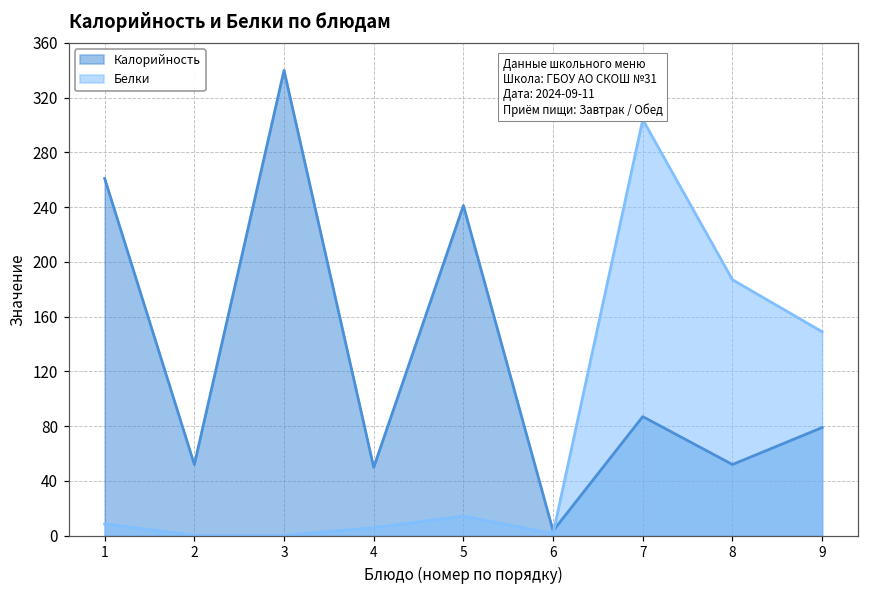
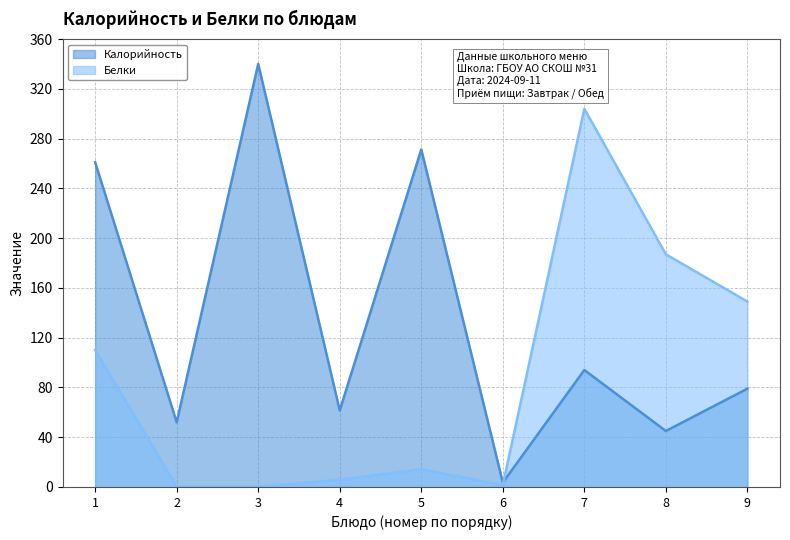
Белки, 1: 9 -> 110
Калорийность, 4: 50 -> 62
Калорийность, 5: 241 -> 271
Калорийность, 7: 87 -> 94
Калорийность, 8: 52 -> 45
